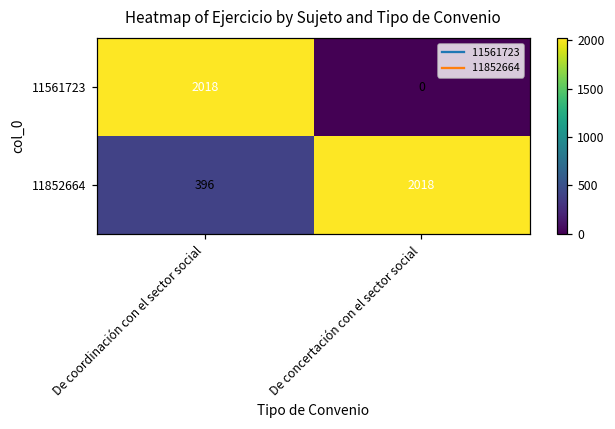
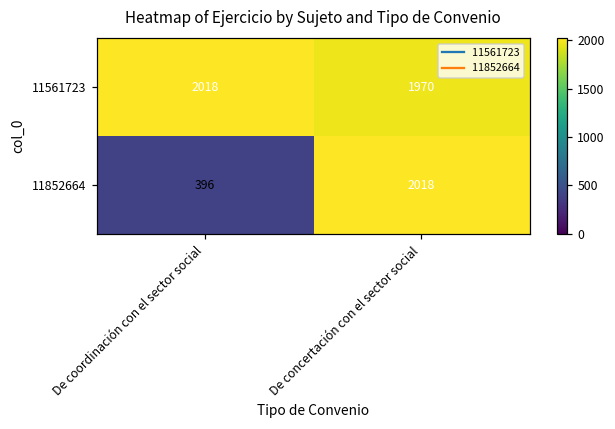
11561723, De concertación con el sector social: 0 -> 1970
